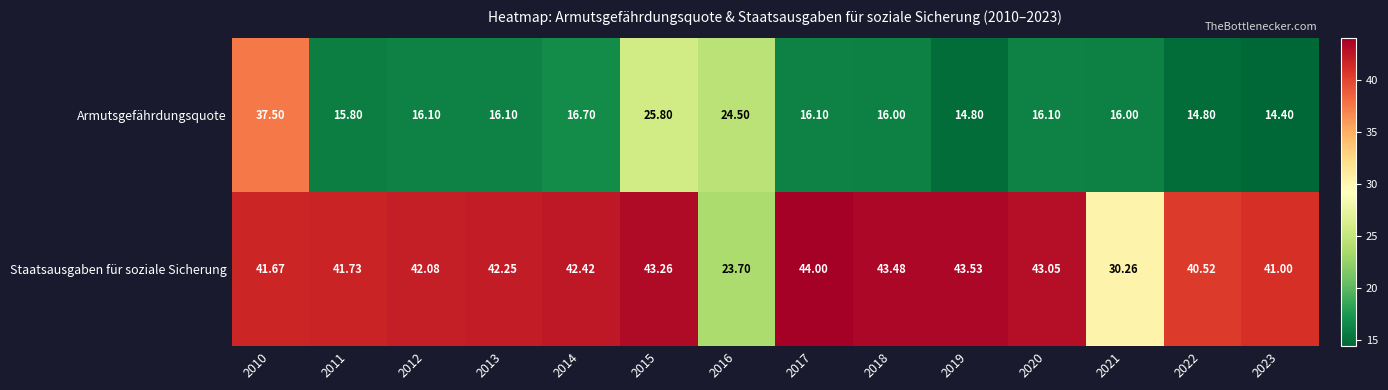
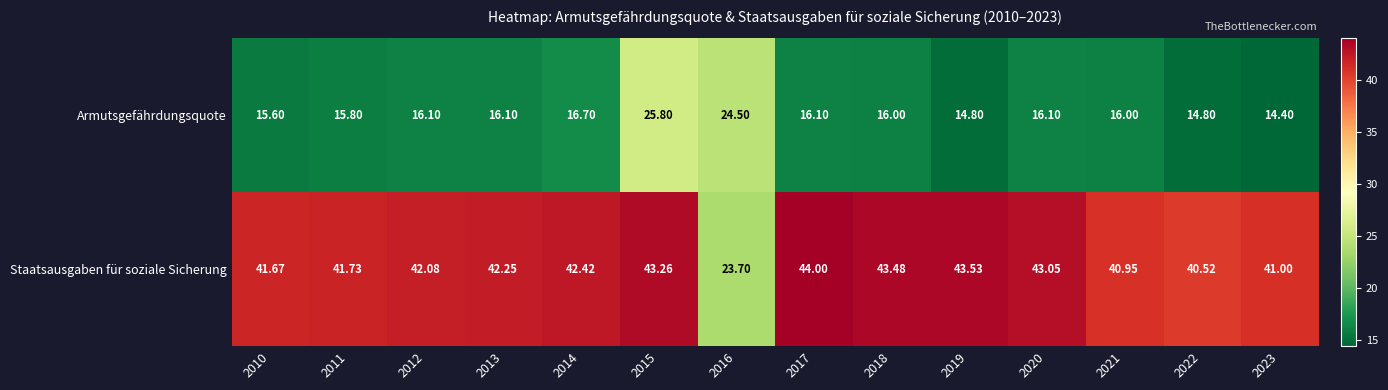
Armutsgefährdungsquote, 2010: 37.50 -> 15.60
Staatsausgaben für soziale Sicherung, 2021: 30.26 -> 40.95
